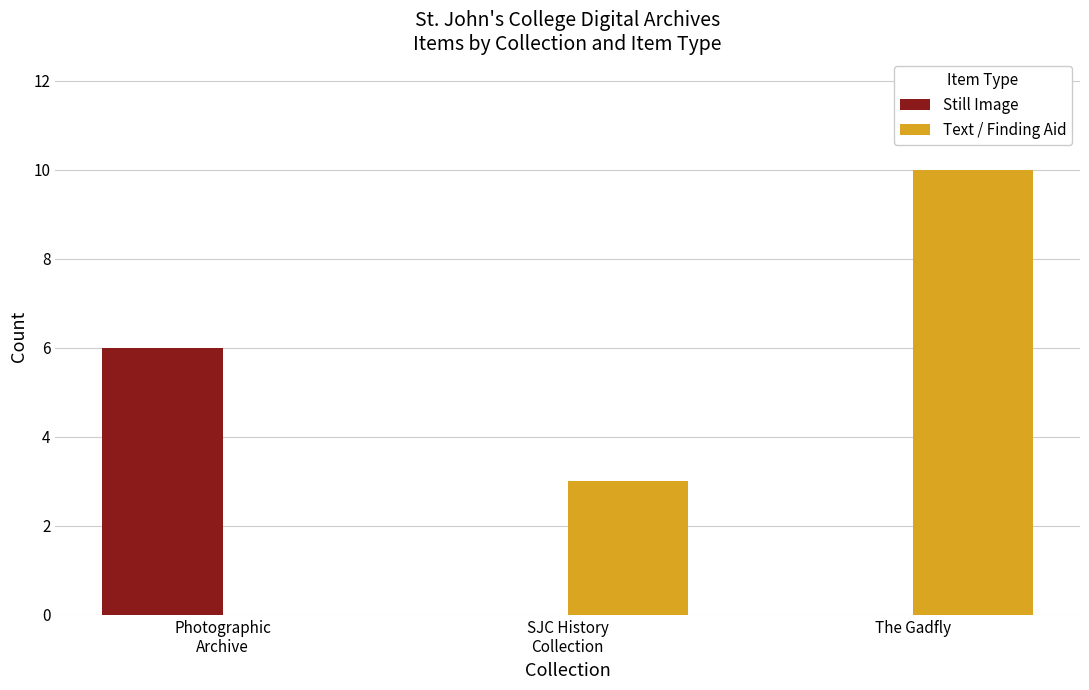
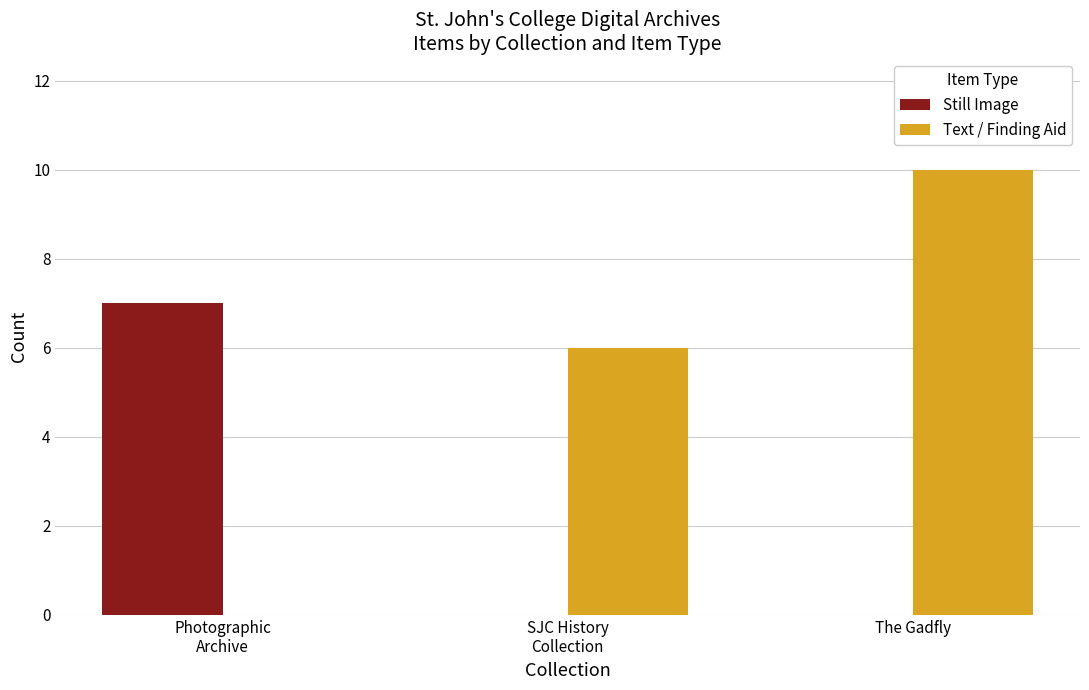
Still Image, Photographic Archive: 6 -> 7
Text / Finding Aid, SJC History Collection: 3 -> 6
